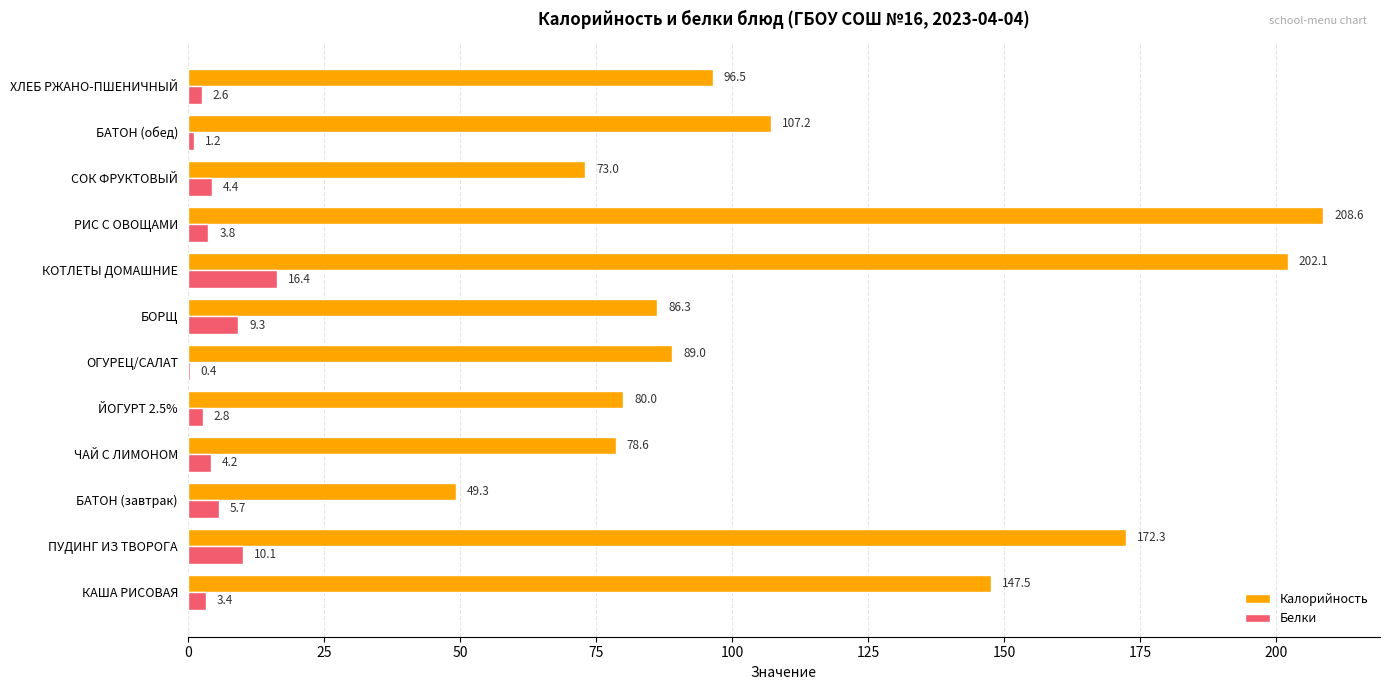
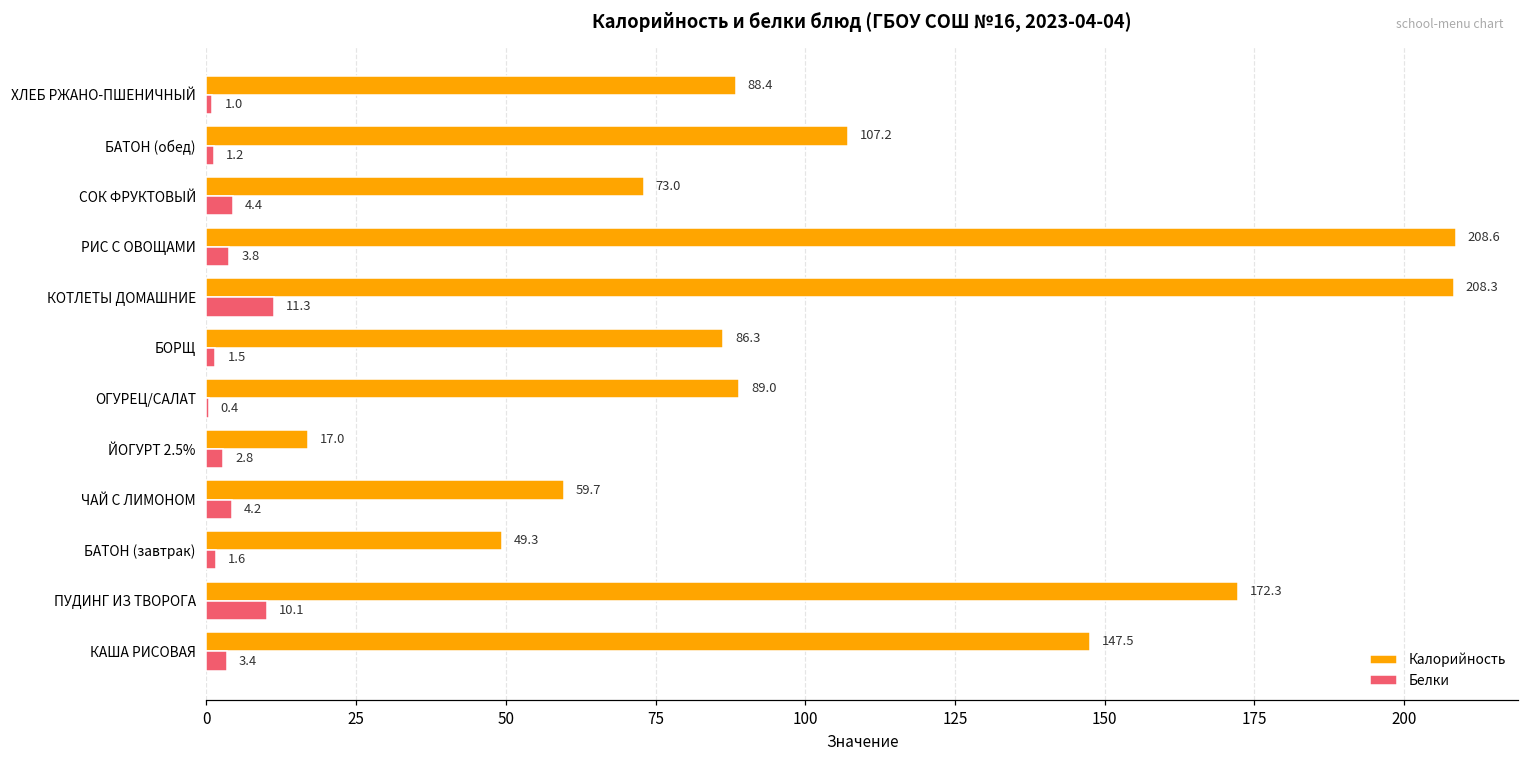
Калорийность, ХЛЕБ РЖАНО-ПШЕНИЧНЫЙ: 96.5 -> 88.4
Белки, ХЛЕБ РЖАНО-ПШЕНИЧНЫЙ: 2.6 -> 1.0
Калорийность, КОТЛЕТЫ ДОМАШНИЕ: 202.1 -> 208.3
Белки, КОТЛЕТЫ ДОМАШНИЕ: 16.4 -> 11.3
Белки, БОРЩ: 9.3 -> 1.5
Калорийность, ЙОГУРТ 2.5%: 80.0 -> 17.0
Калорийность, ЧАЙ С ЛИМОНОМ: 78.6 -> 59.7
Белки, БАТОН (завтрак): 5.7 -> 1.6
